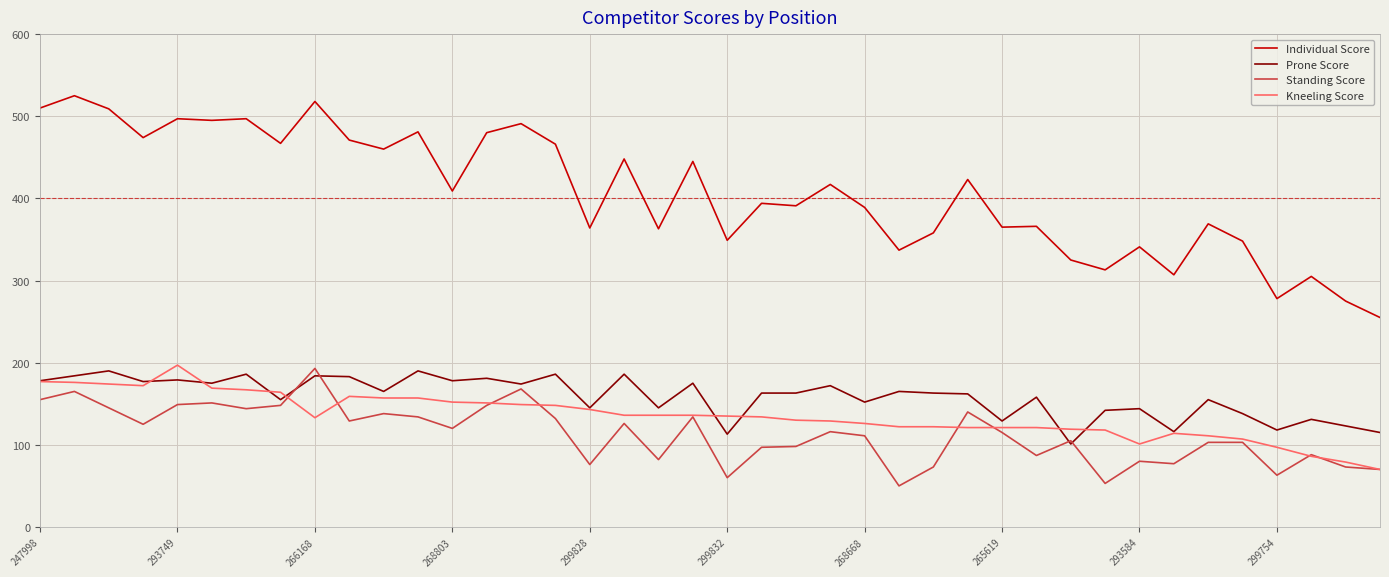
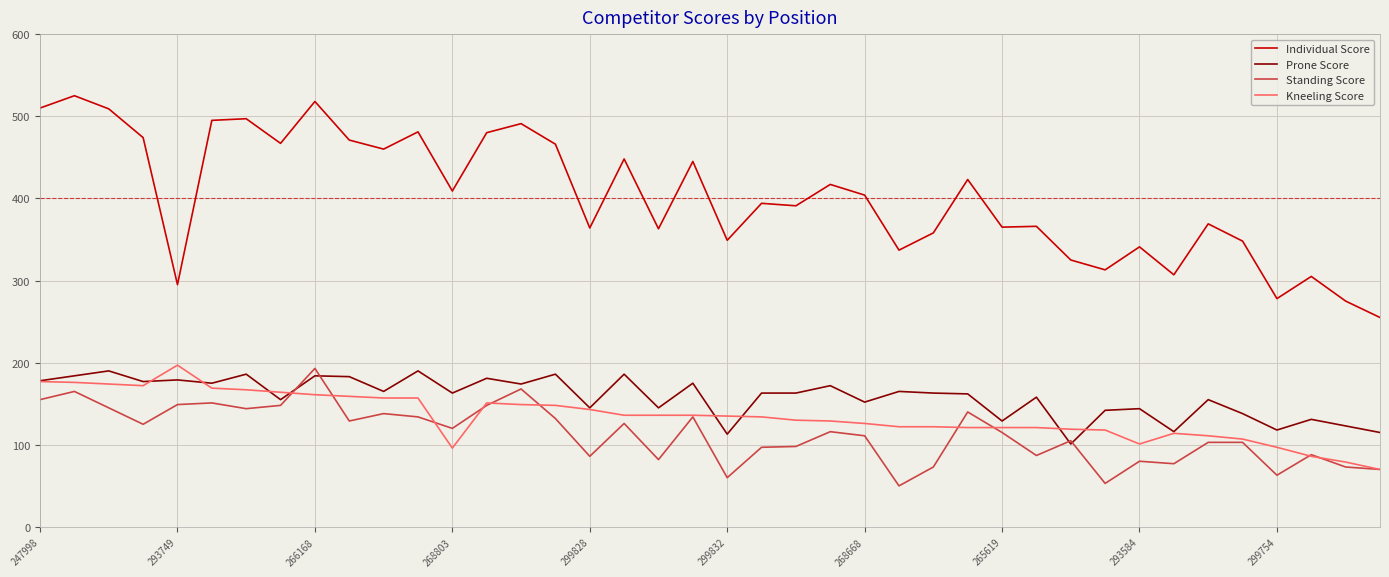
Individual Score, 293749: 500 -> 300
Kneeling Score, 266168: 130 -> 160
Prone Score, 268803: 180 -> 160
Kneeling Score, 268803: 150 -> 100
Standing Score, 299828: 80 -> 90
Individual Score, 268668: 390 -> 400
